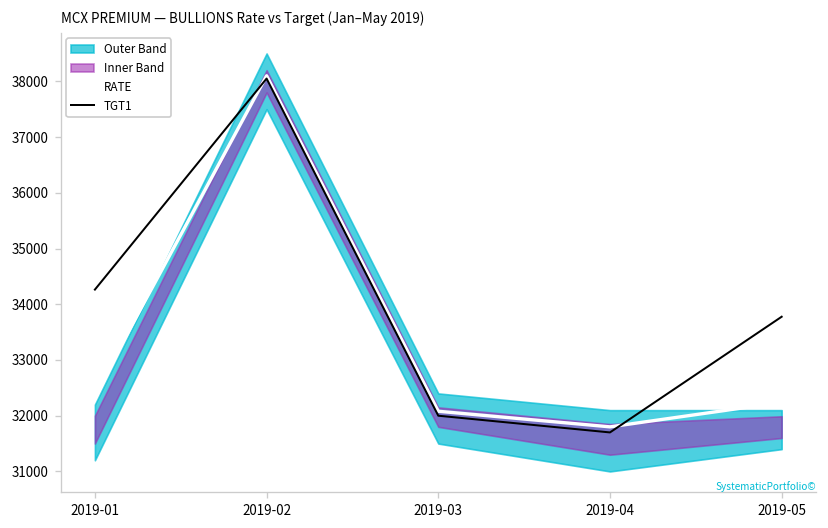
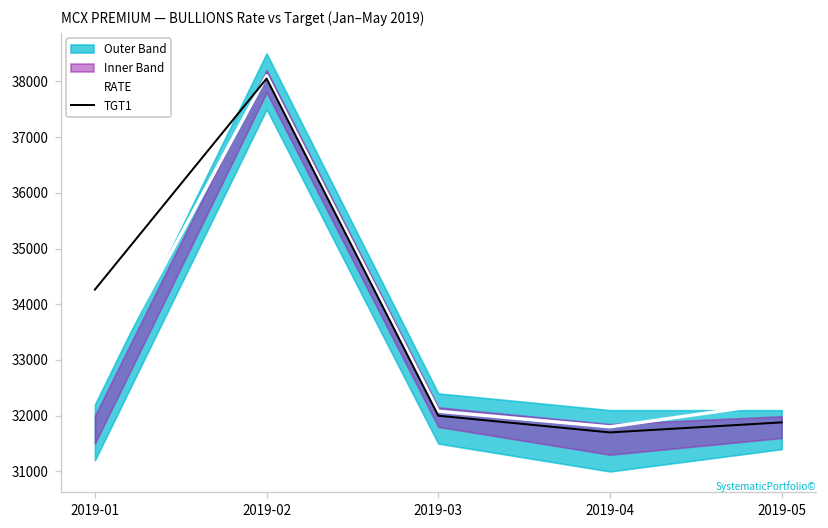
TGT1, 2019-05: 33800 -> 31900
